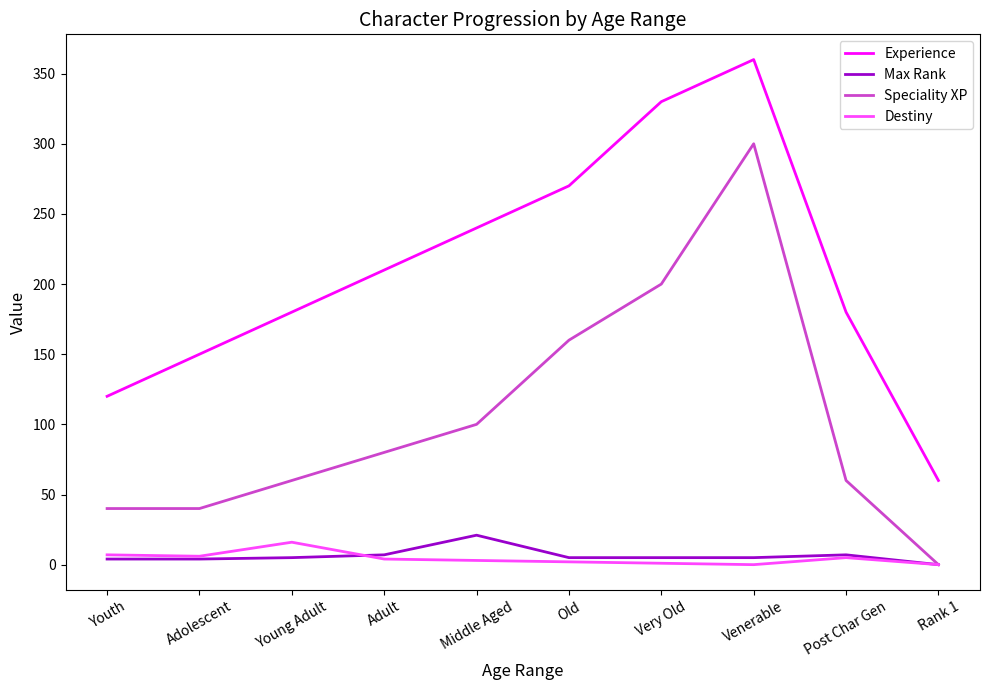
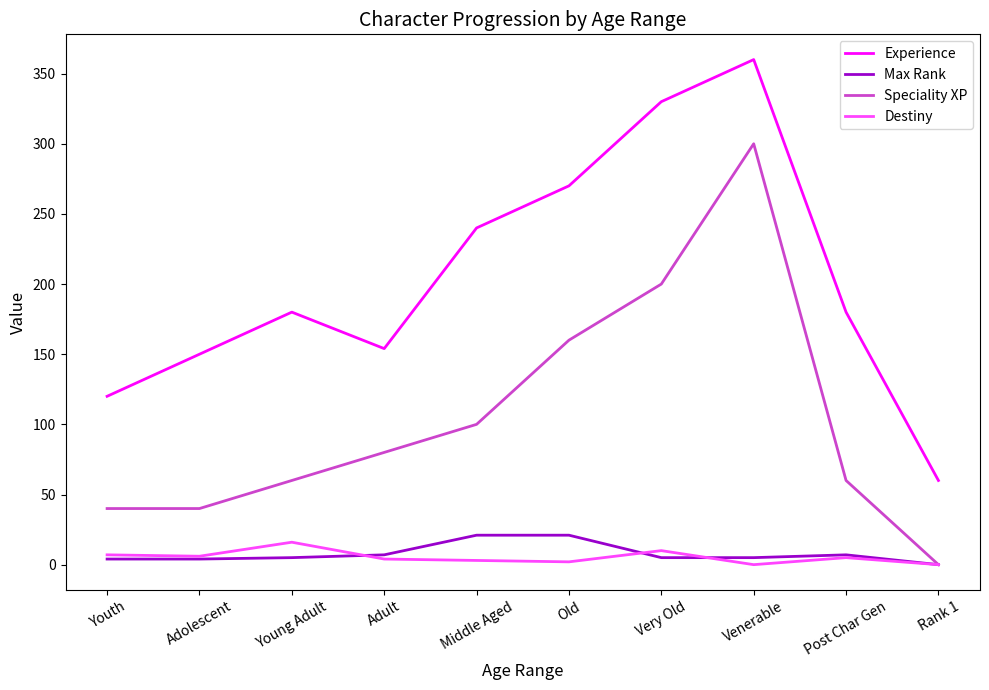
Experience, Adult: 210 -> 154
Max Rank, Old: 5 -> 21
Destiny, Very Old: 1 -> 10
